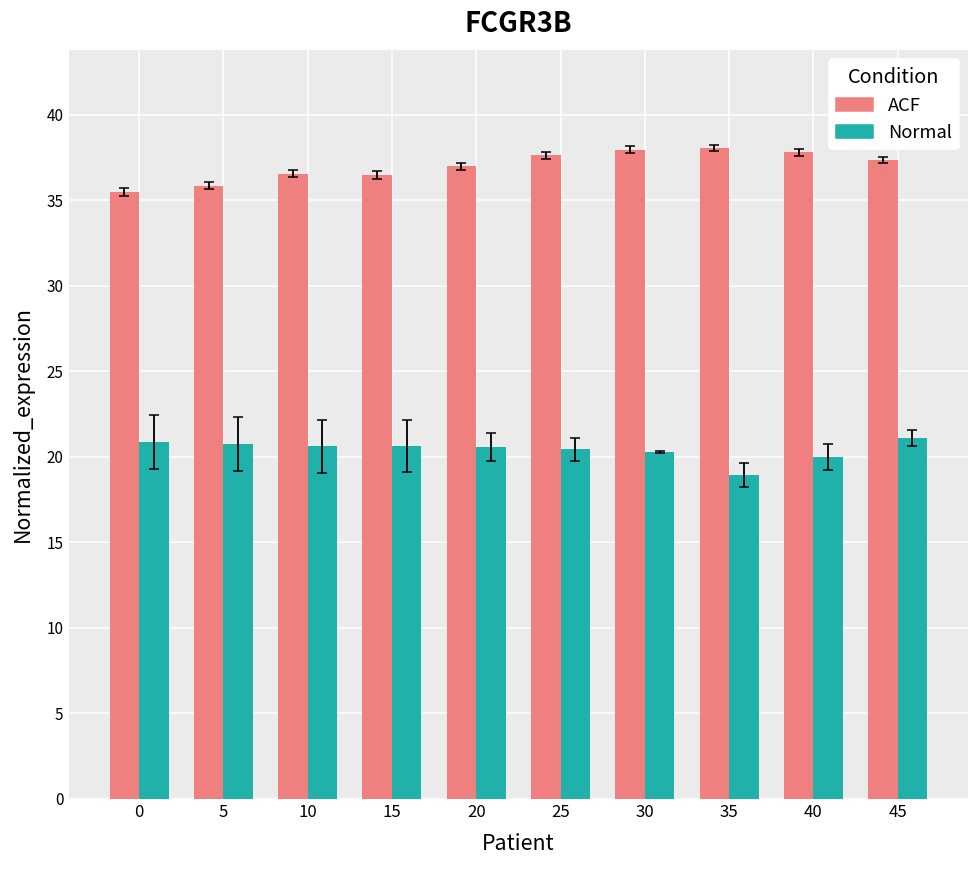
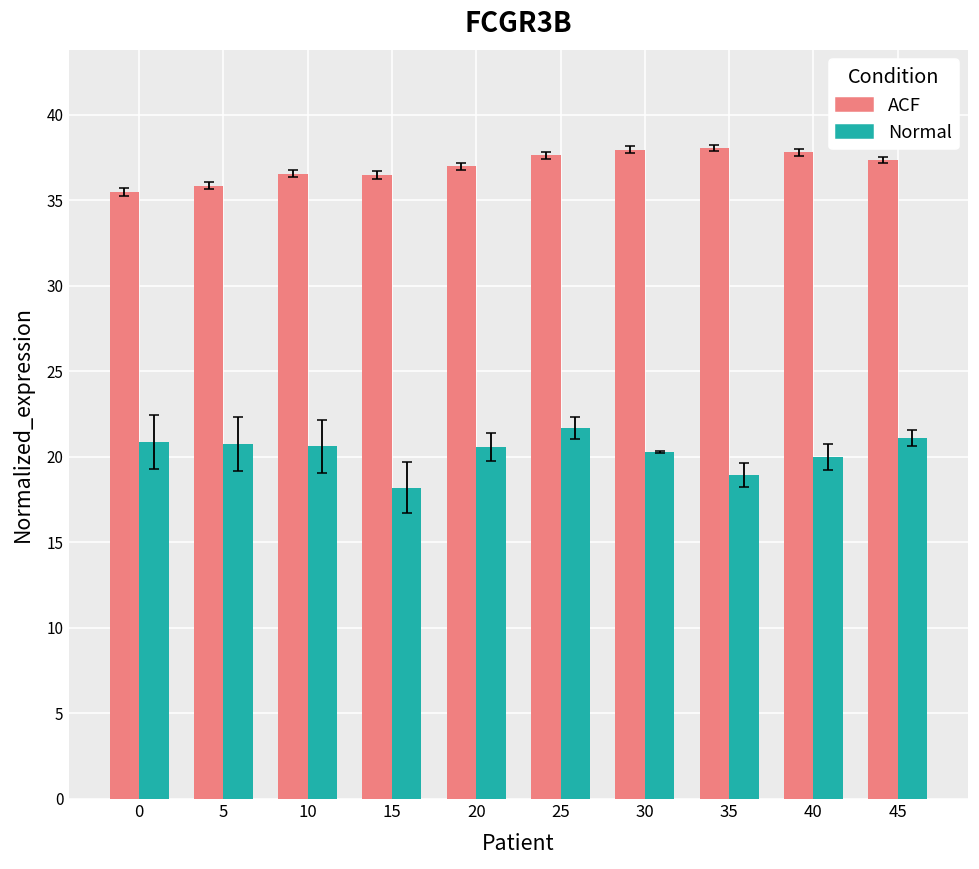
Normal, 15: 20.6 -> 18.2
Normal, 25: 20.4 -> 21.7
